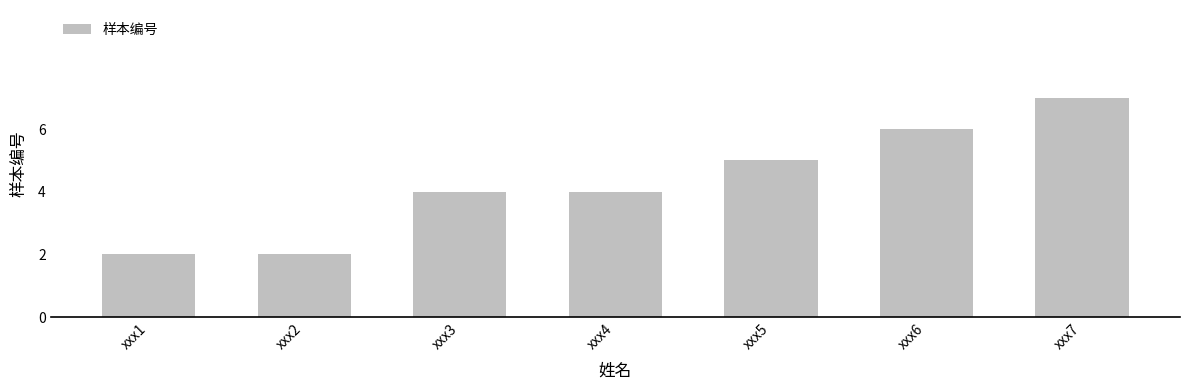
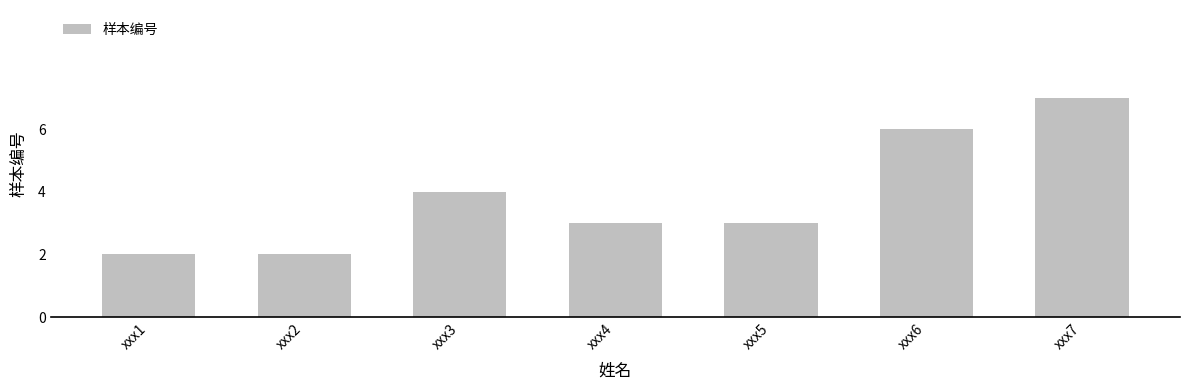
xxx4: 4 -> 3
xxx5: 5 -> 3
